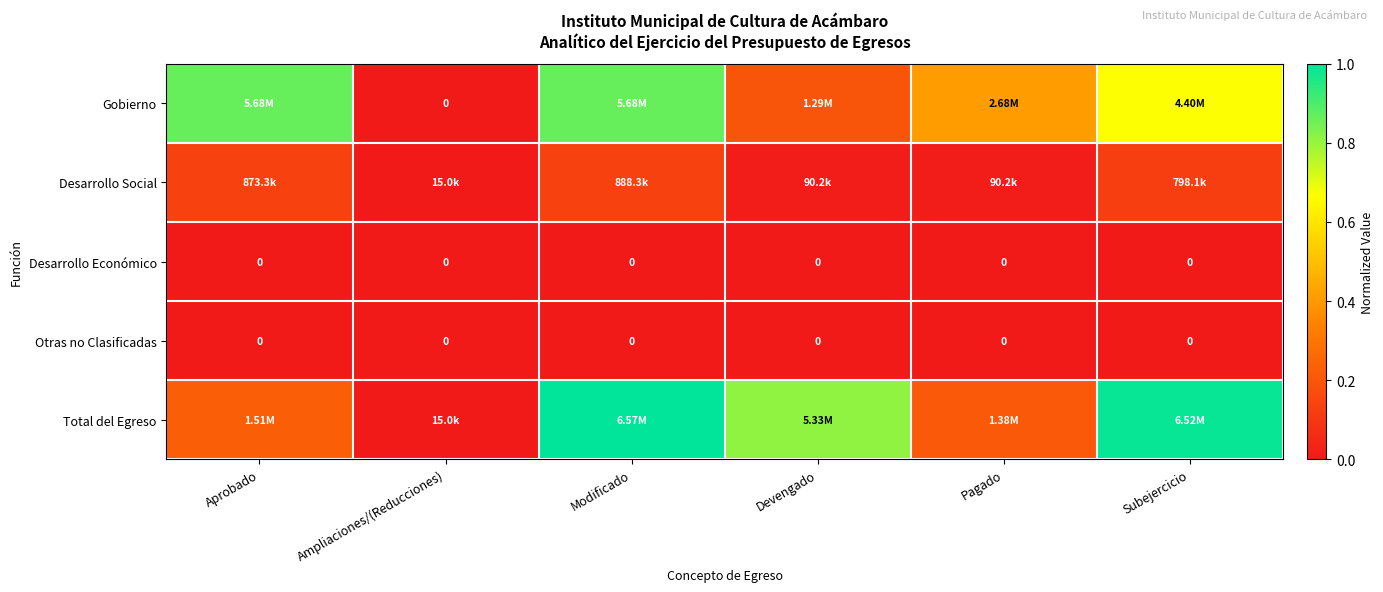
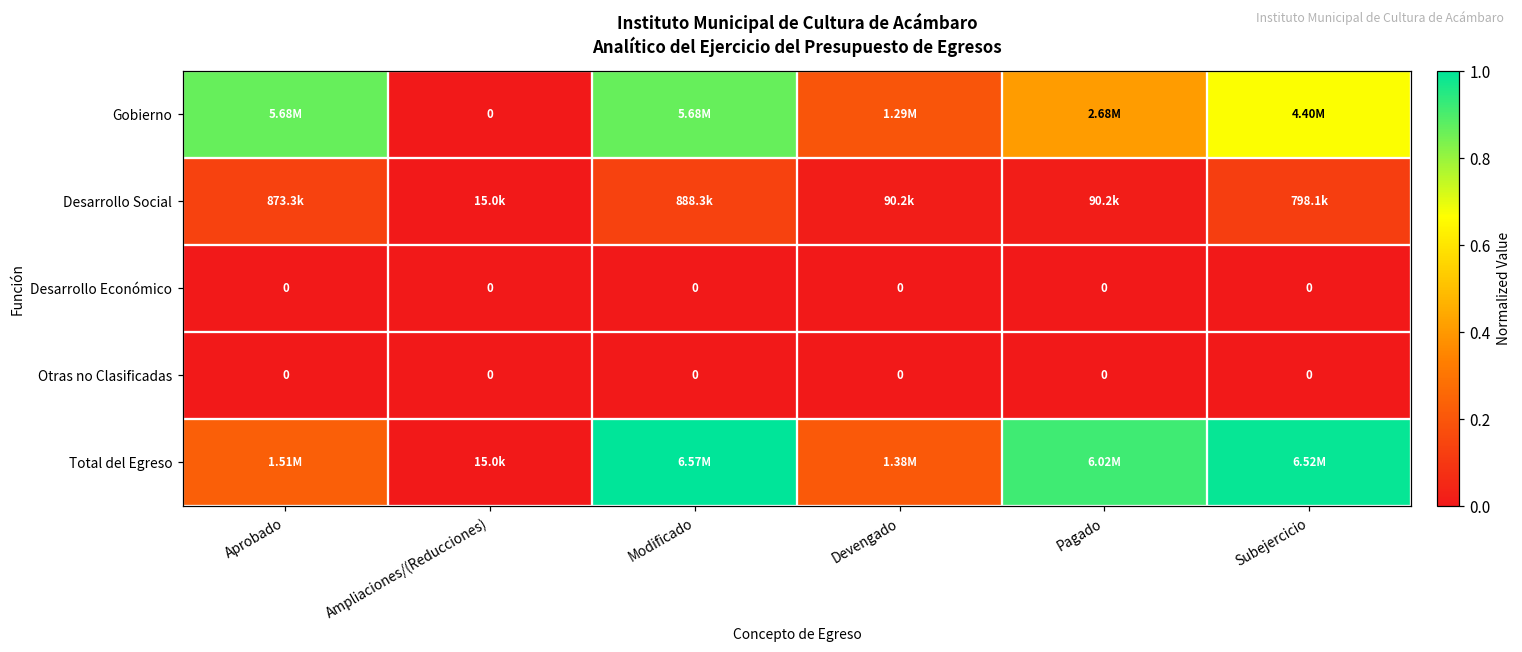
Total del Egreso, Devengado: 5.33M -> 1.38M
Total del Egreso, Pagado: 1.38M -> 6.02M
